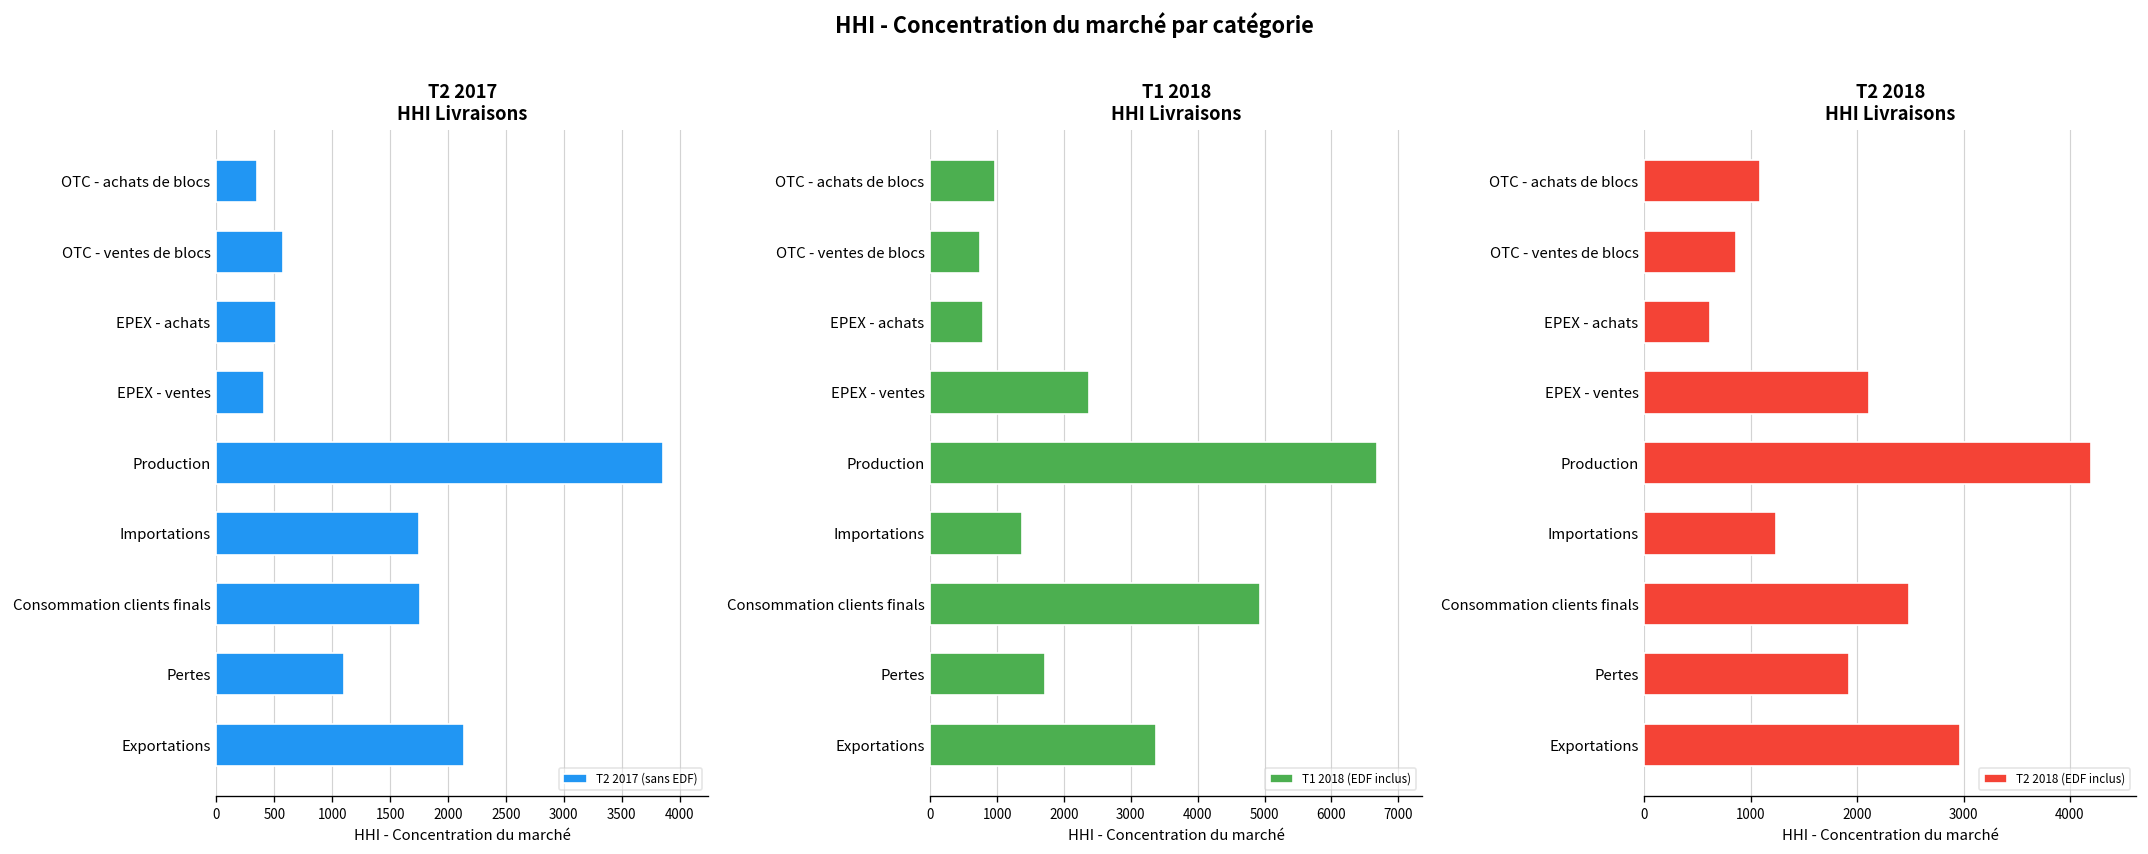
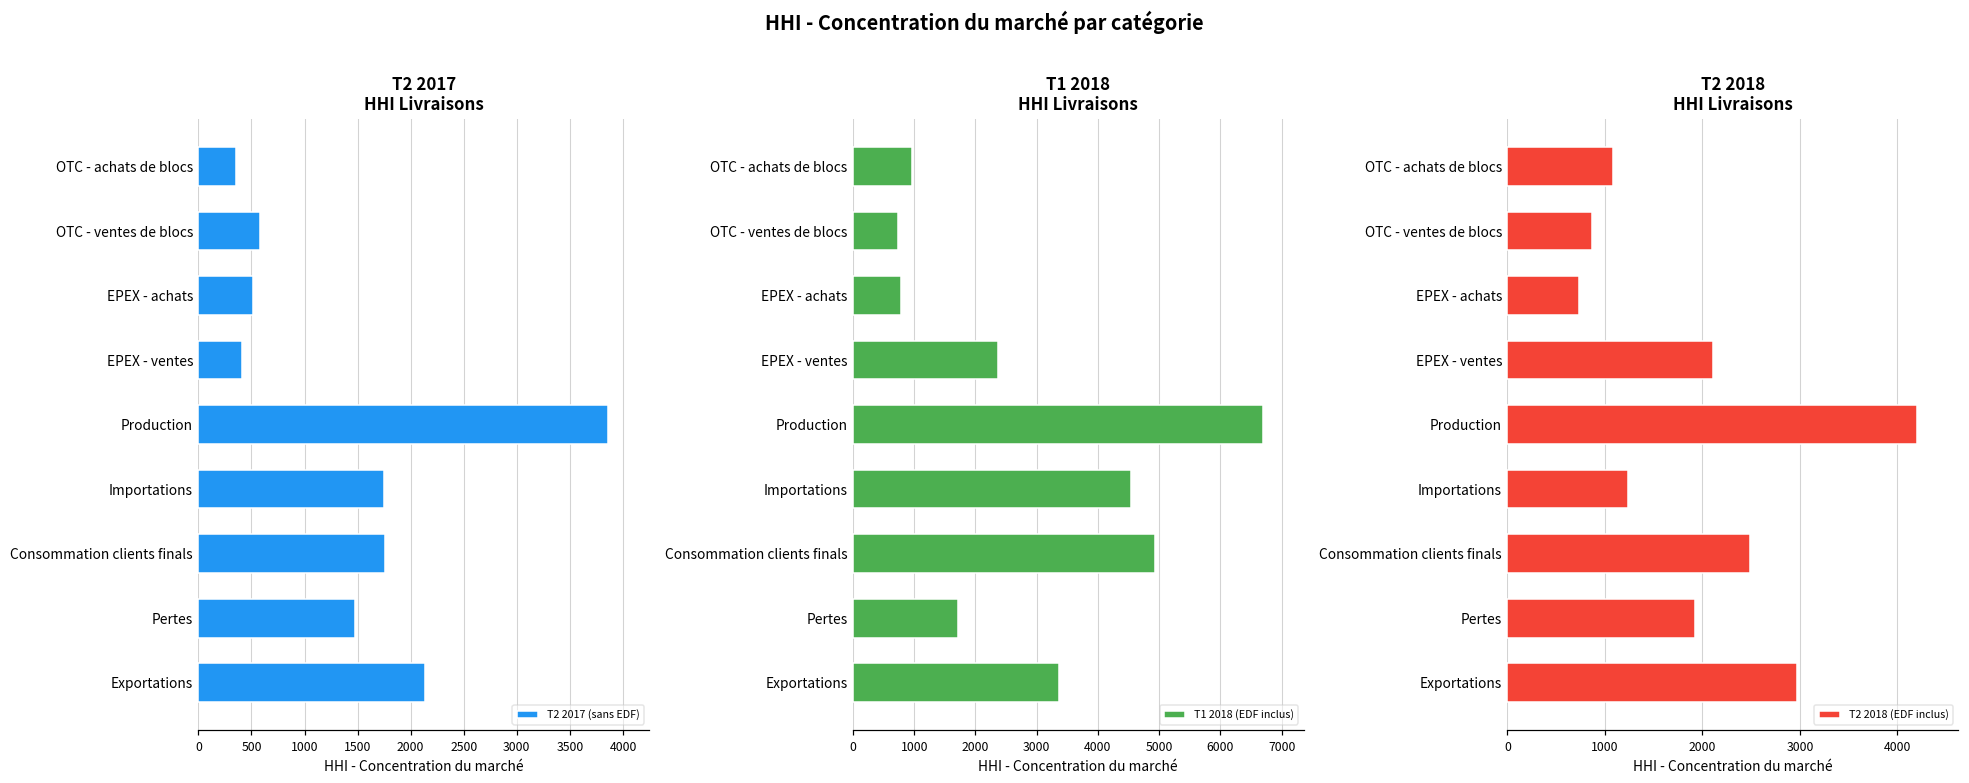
T2 2017 HHI Livraisons, Pertes: 1100 -> 1500
T1 2018 HHI Livraisons, Importations: 1400 -> 4500
T2 2018 HHI Livraisons, EPEX - achats: 600 -> 700
